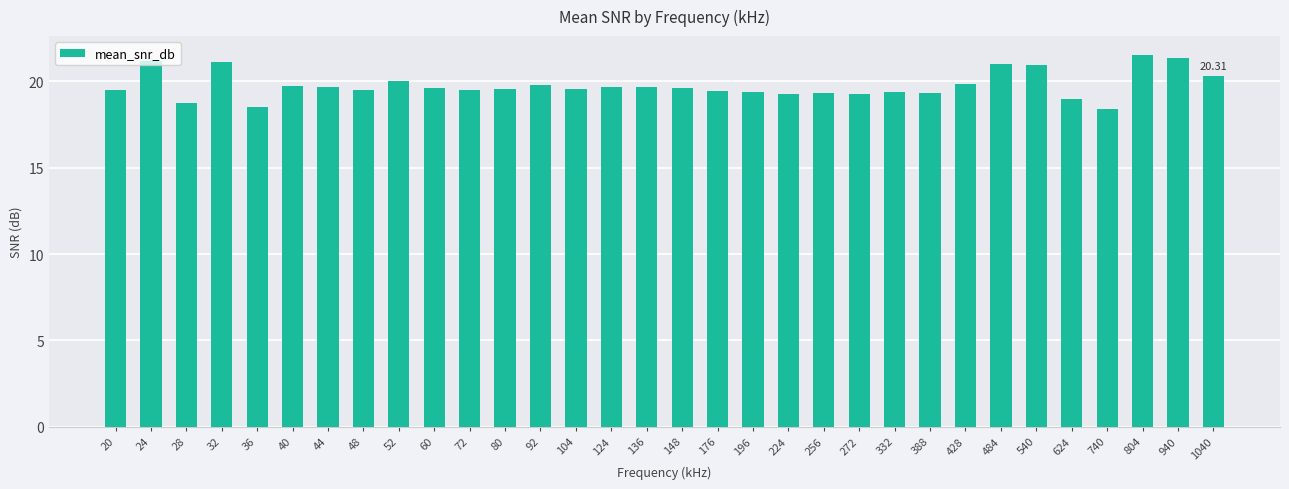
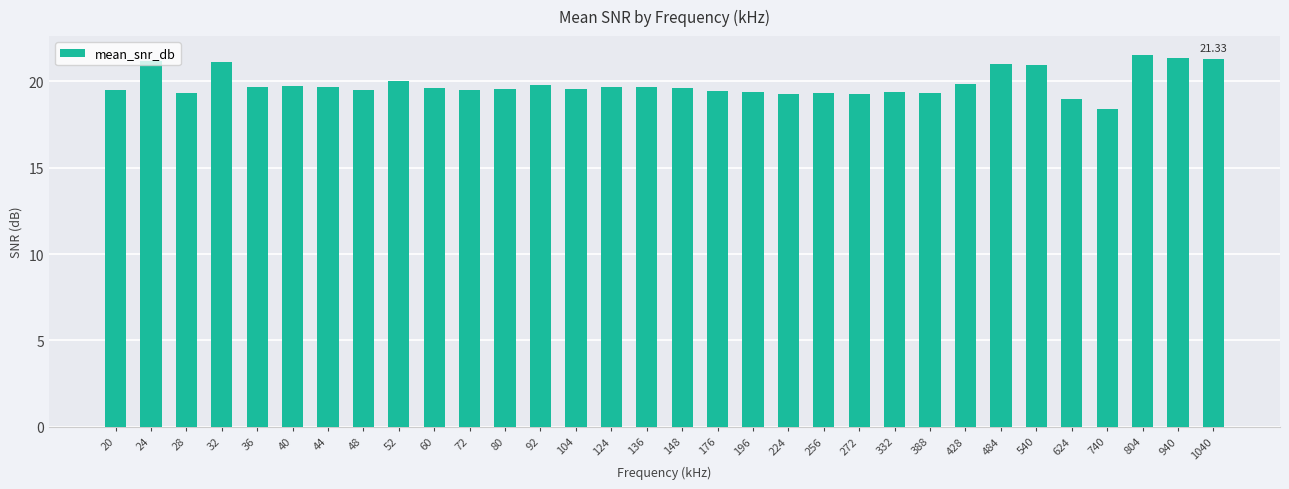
28: 18.8 -> 19.3
36: 18.5 -> 19.7
1040: 20.31 -> 21.33
